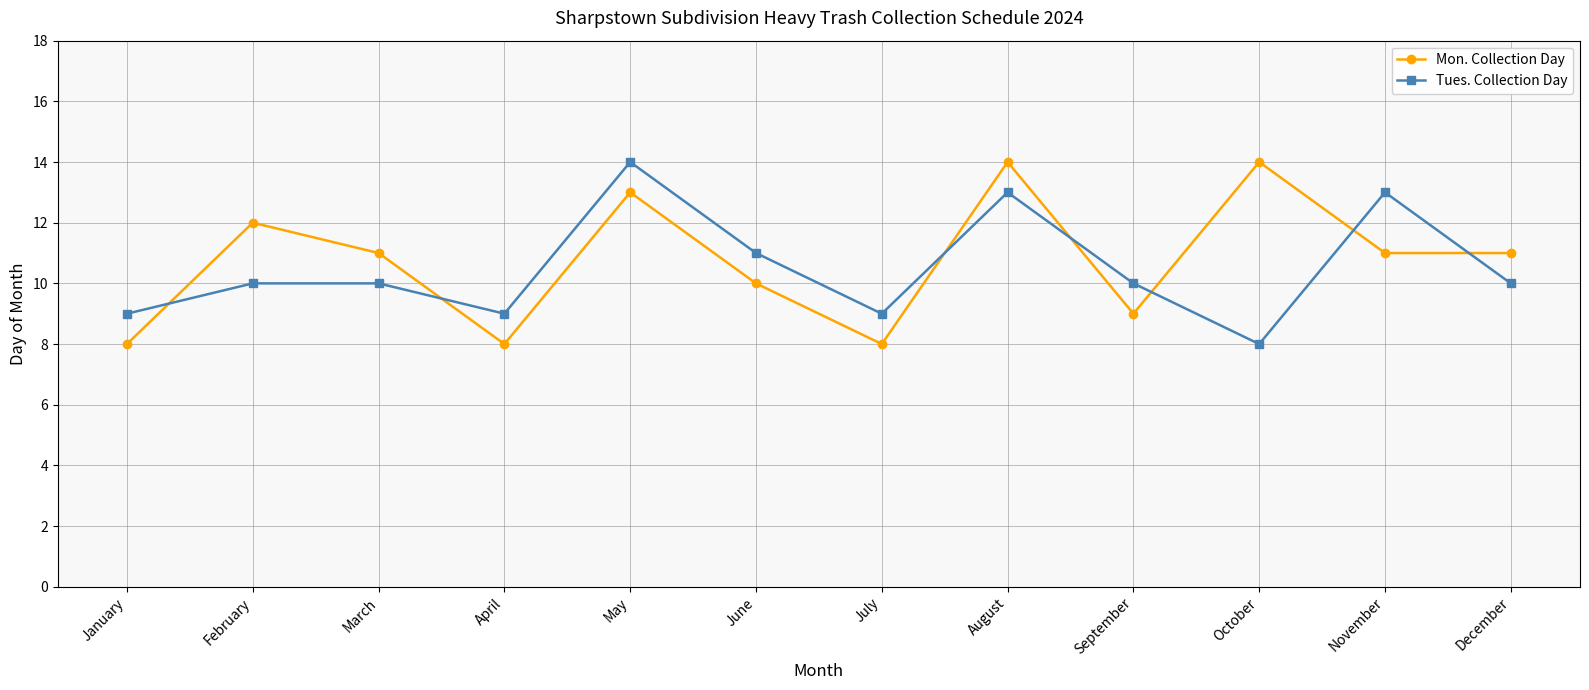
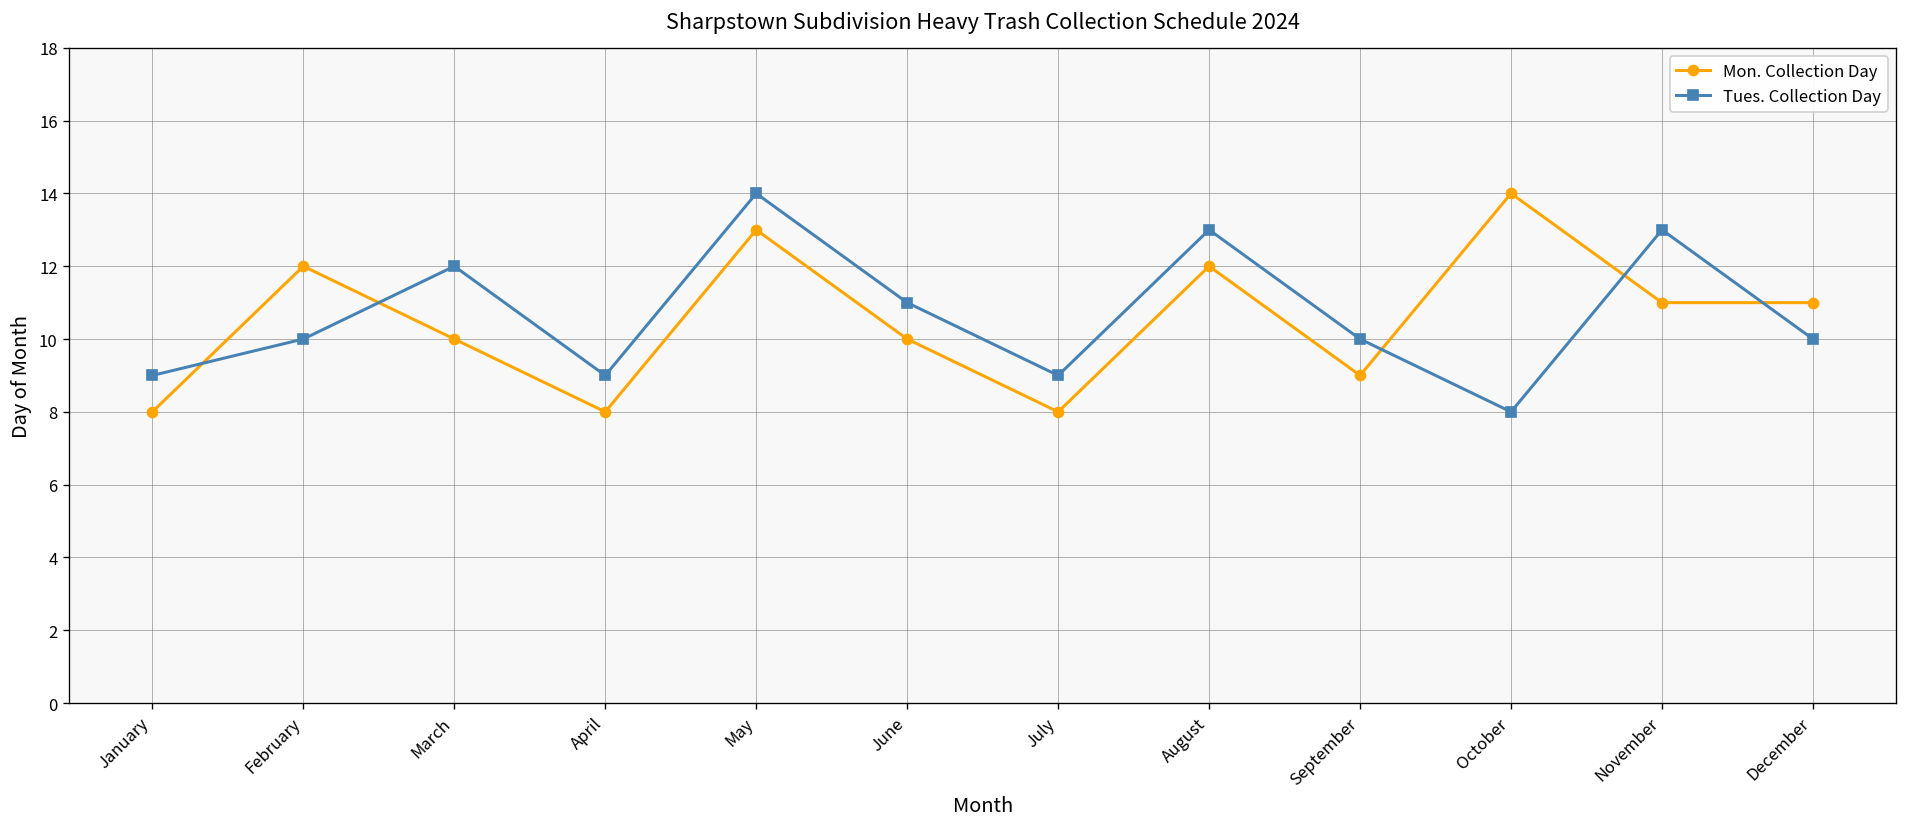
Mon. Collection Day, March: 11 -> 10
Tues. Collection Day, March: 10 -> 12
Mon. Collection Day, August: 14 -> 12
